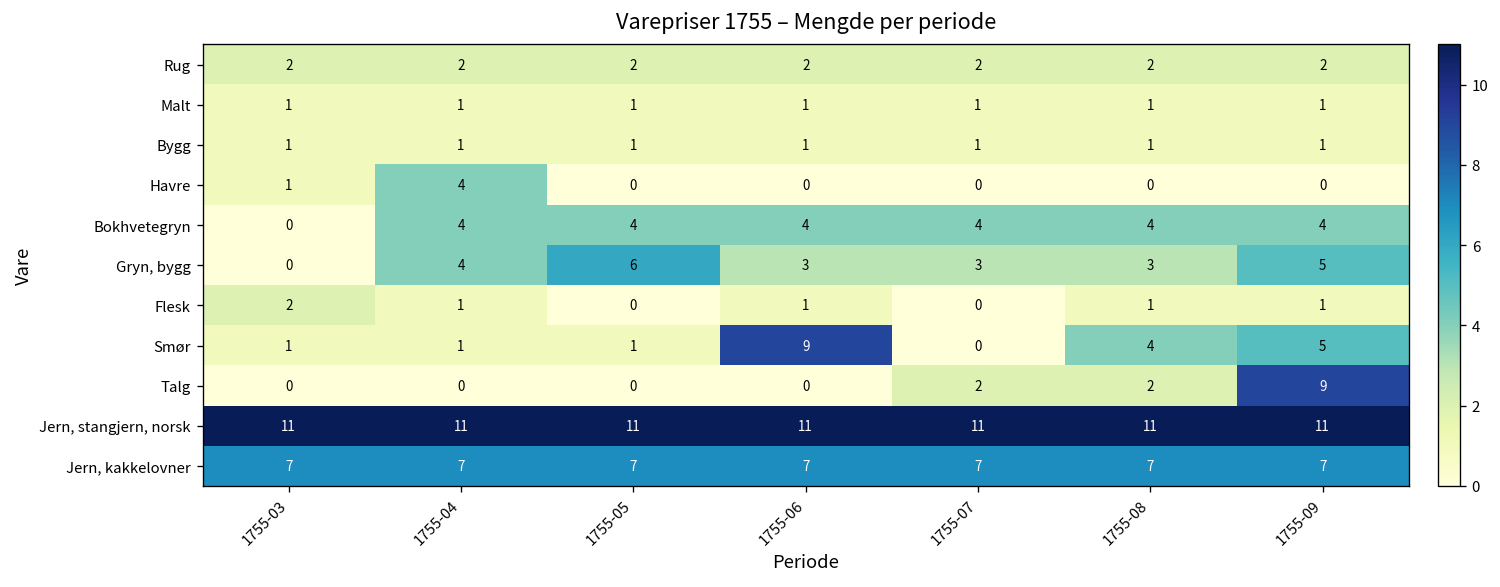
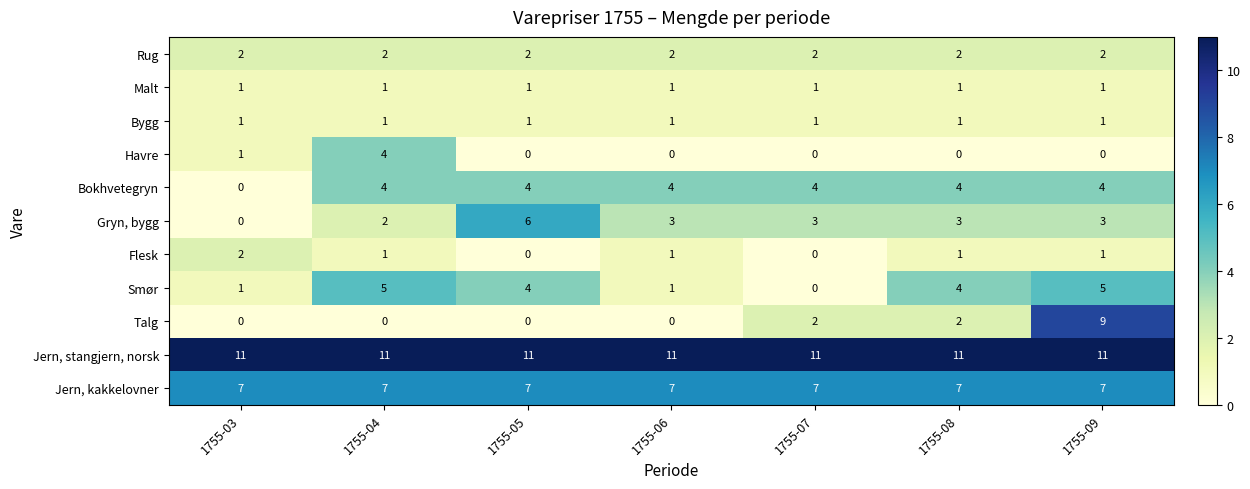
Gryn, bygg, 1755-04: 4 -> 2
Gryn, bygg, 1755-09: 5 -> 3
Smør, 1755-04: 1 -> 5
Smør, 1755-05: 1 -> 4
Smør, 1755-06: 9 -> 1
